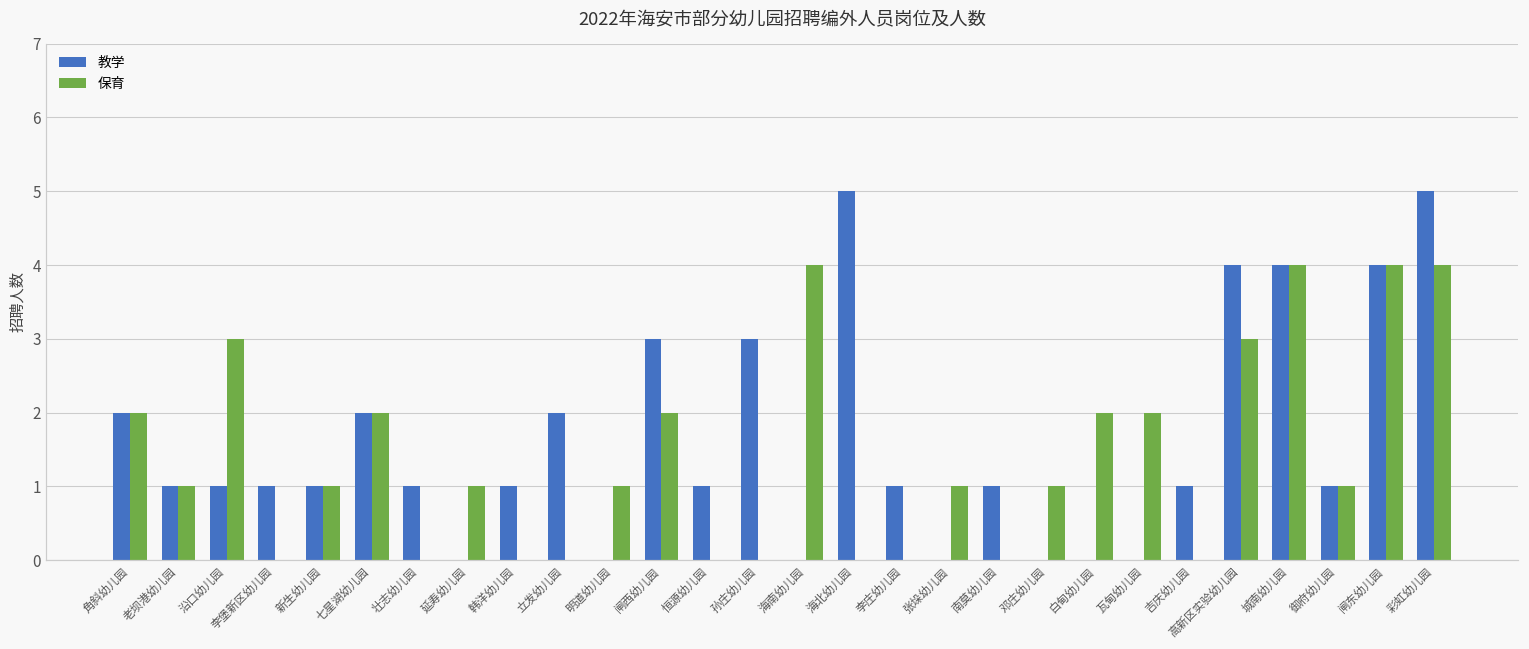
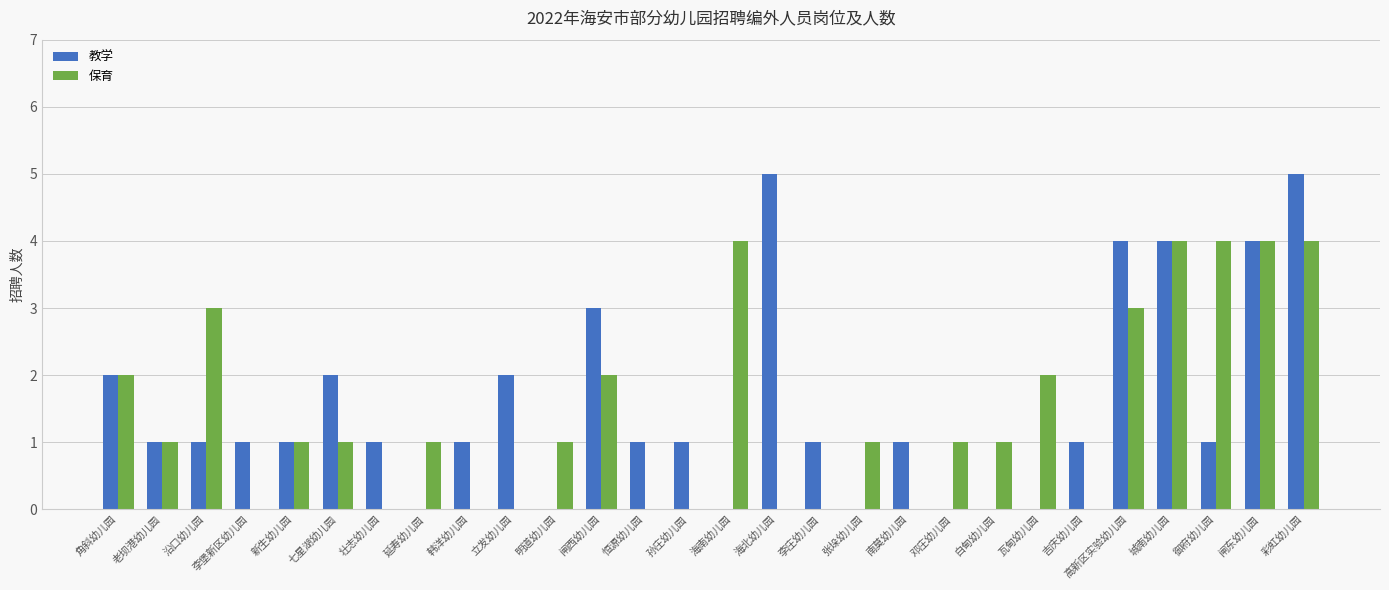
保育, 七星湖幼儿园: 2 -> 1
教学, 孙庄幼儿园: 3 -> 1
保育, 白甸幼儿园: 2 -> 1
保育, 御府幼儿园: 1 -> 4
